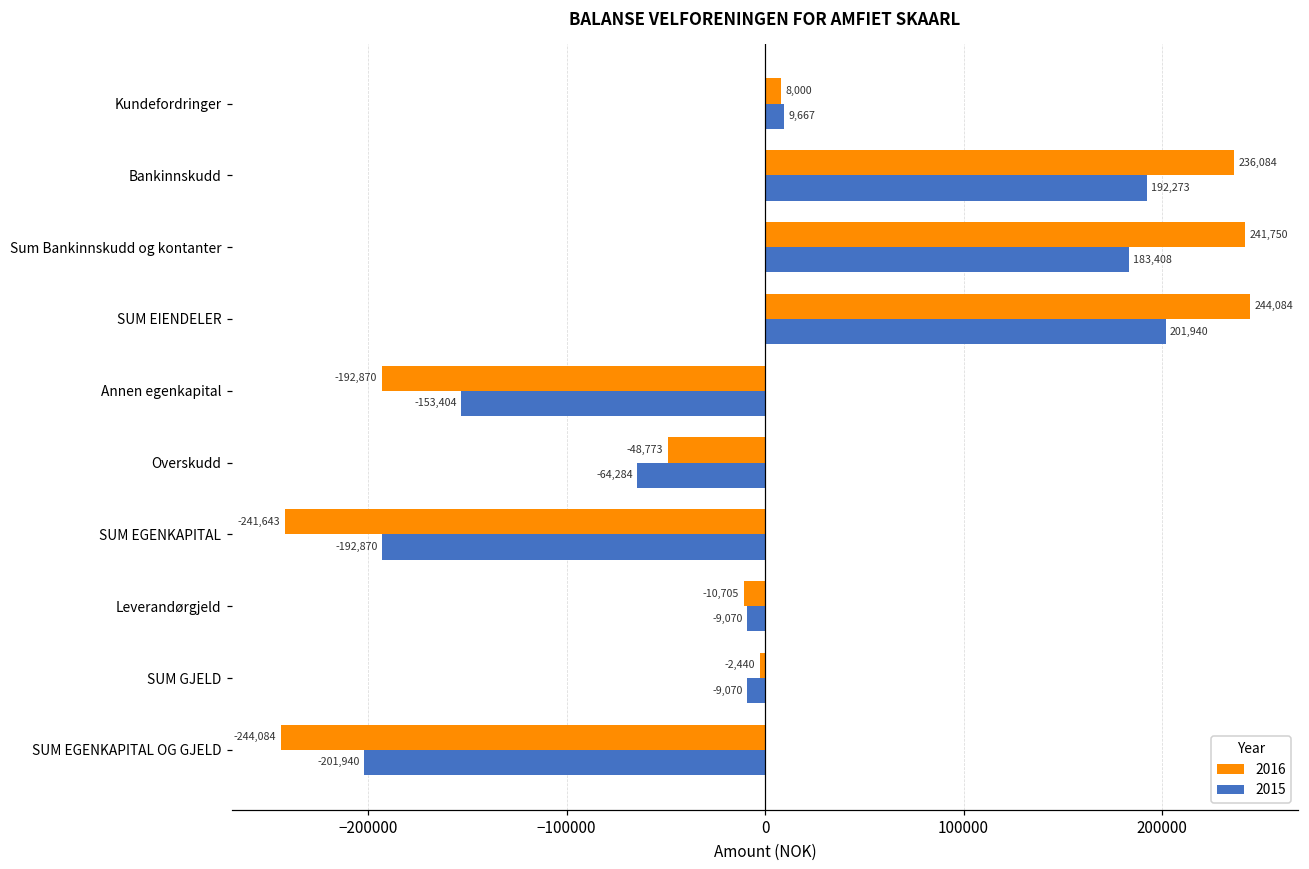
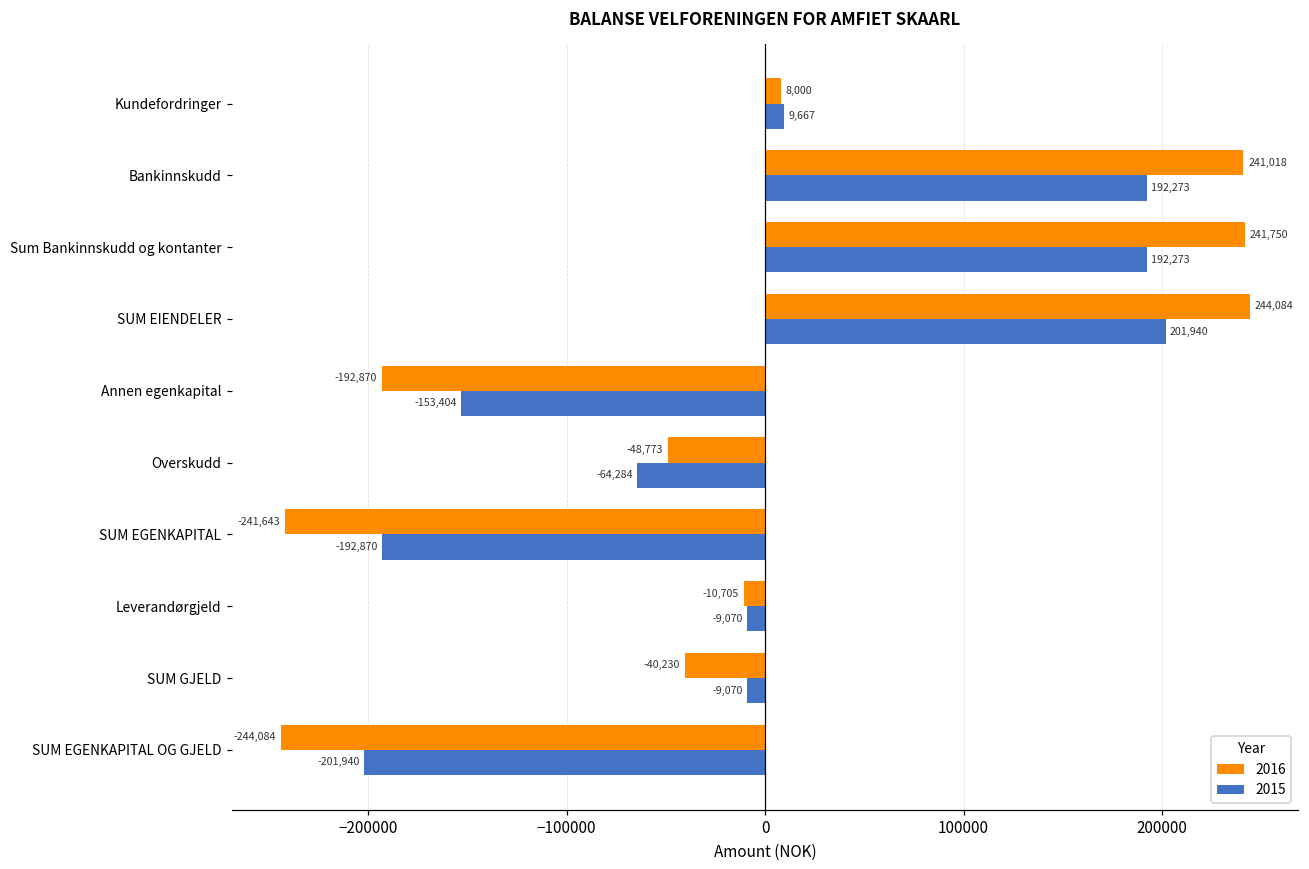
2016, Bankinnskudd: 236,084 -> 241,018
2015, Sum Bankinnskudd og kontanter: 183,408 -> 192,273
2016, SUM GJELD: -2,440 -> -40,230
